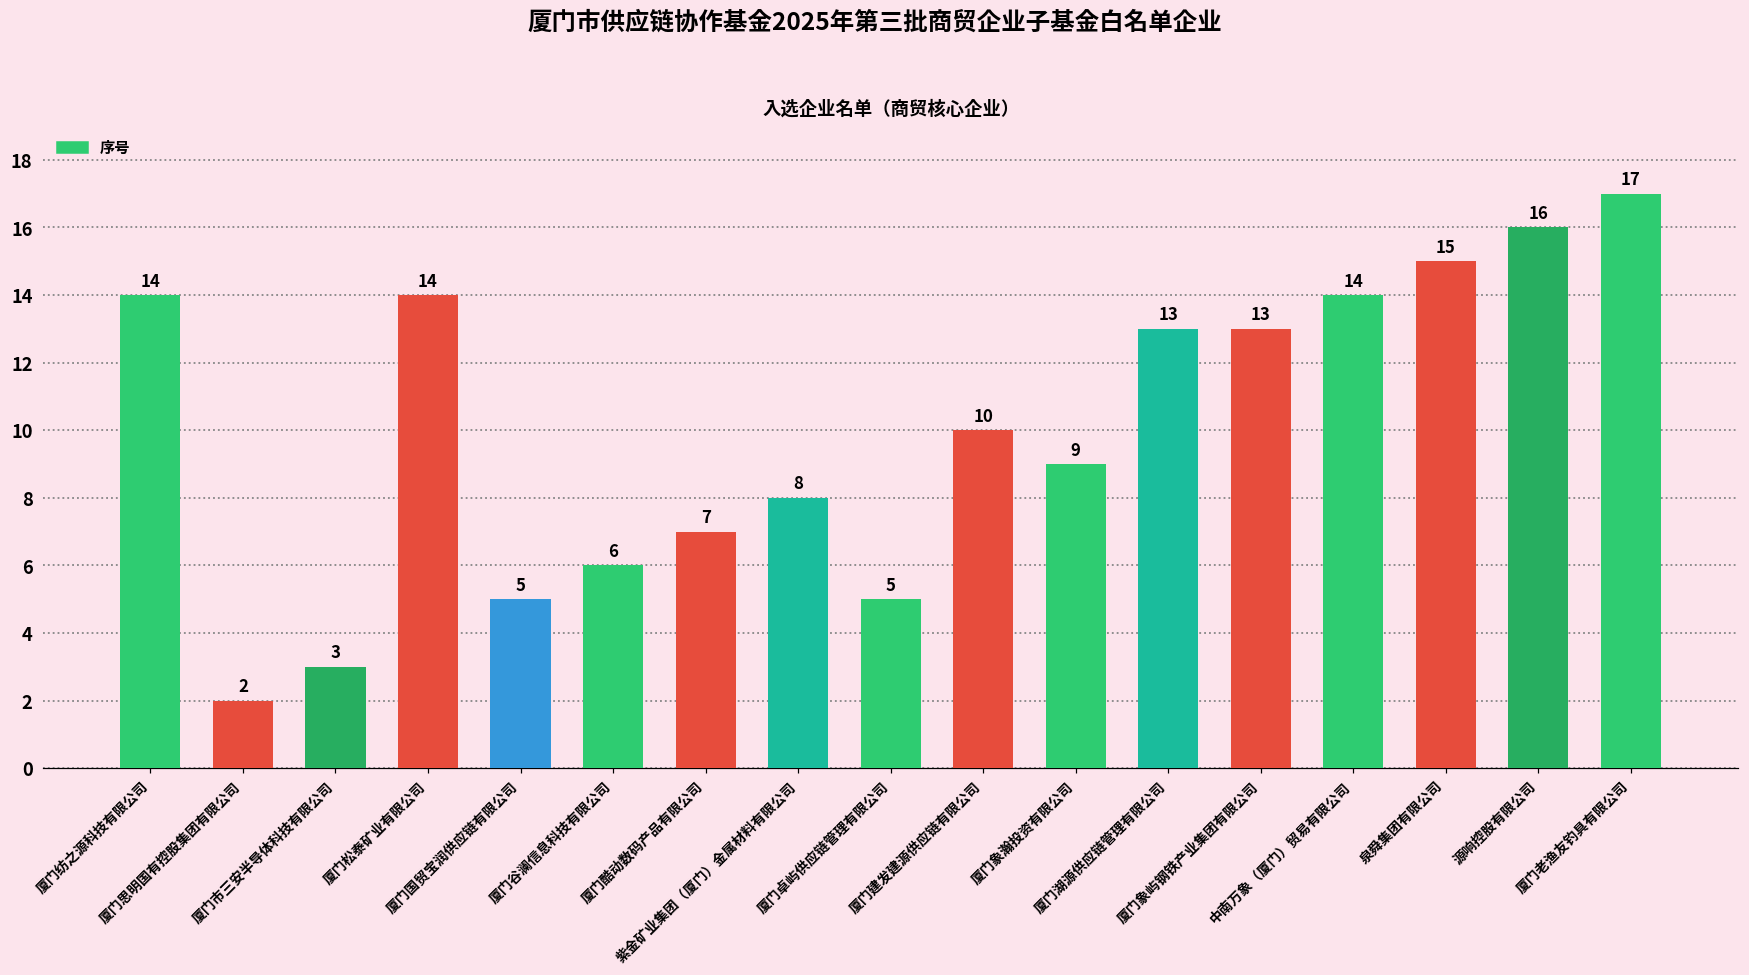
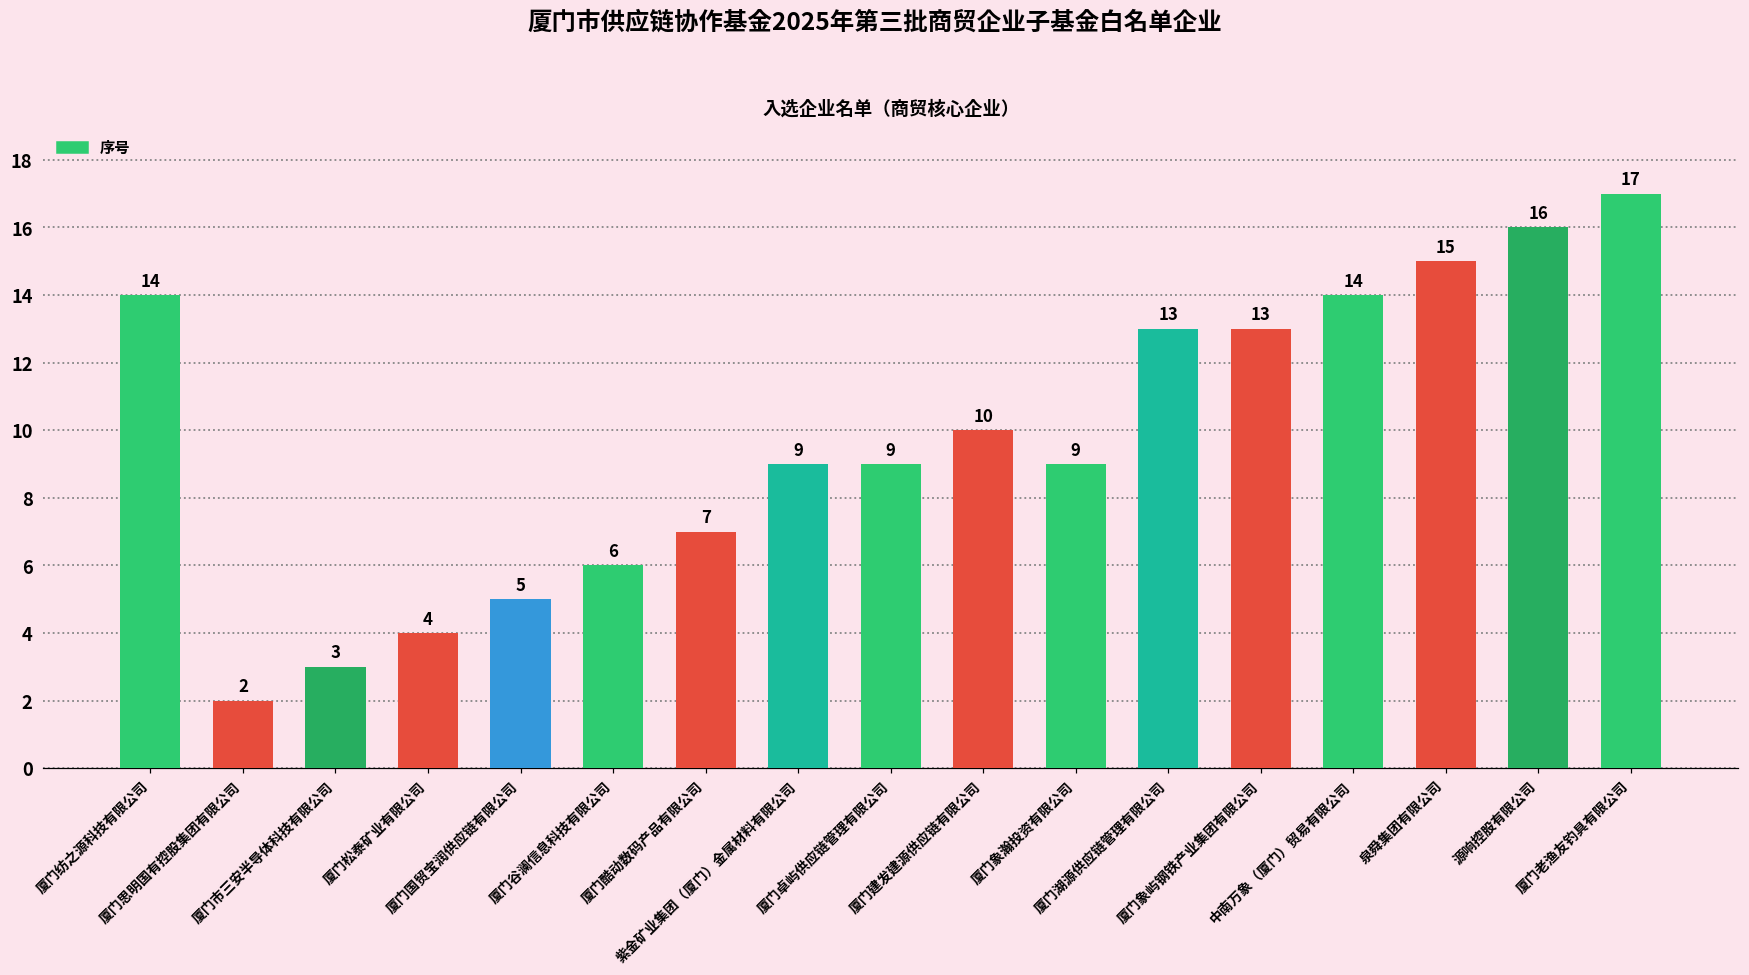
厦门松泰矿业有限公司: 14 -> 4
紫金矿业集团（厦门）金属材料有限公司: 8 -> 9
厦门卓屿供应链管理有限公司: 5 -> 9
